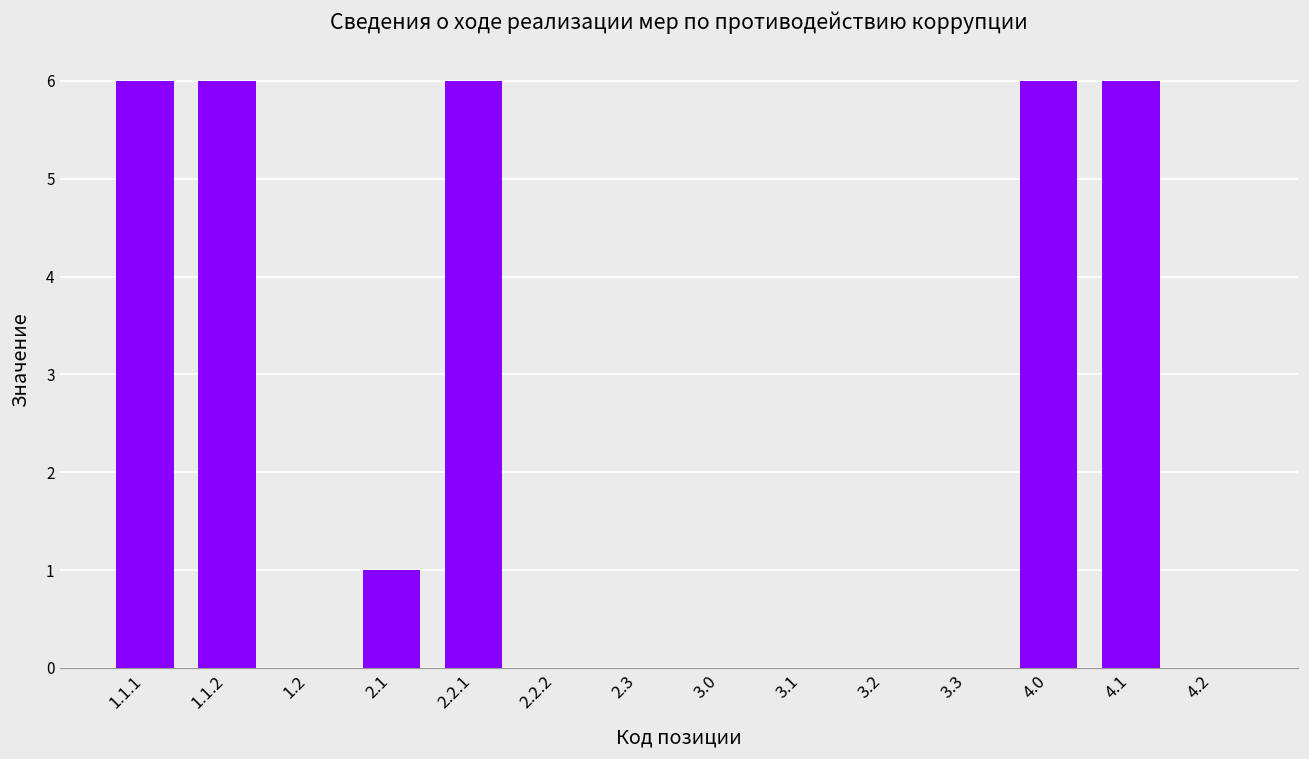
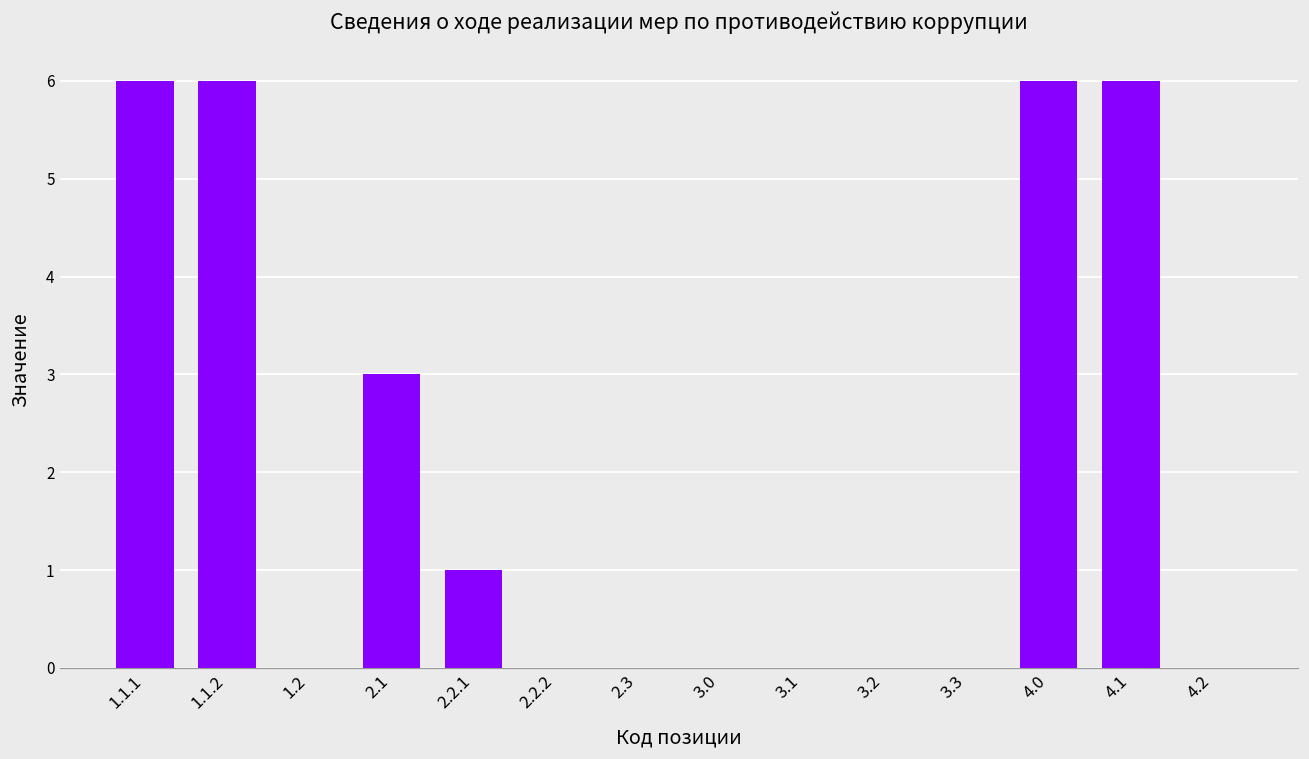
2.1: 1 -> 3
2.2.1: 6 -> 1
